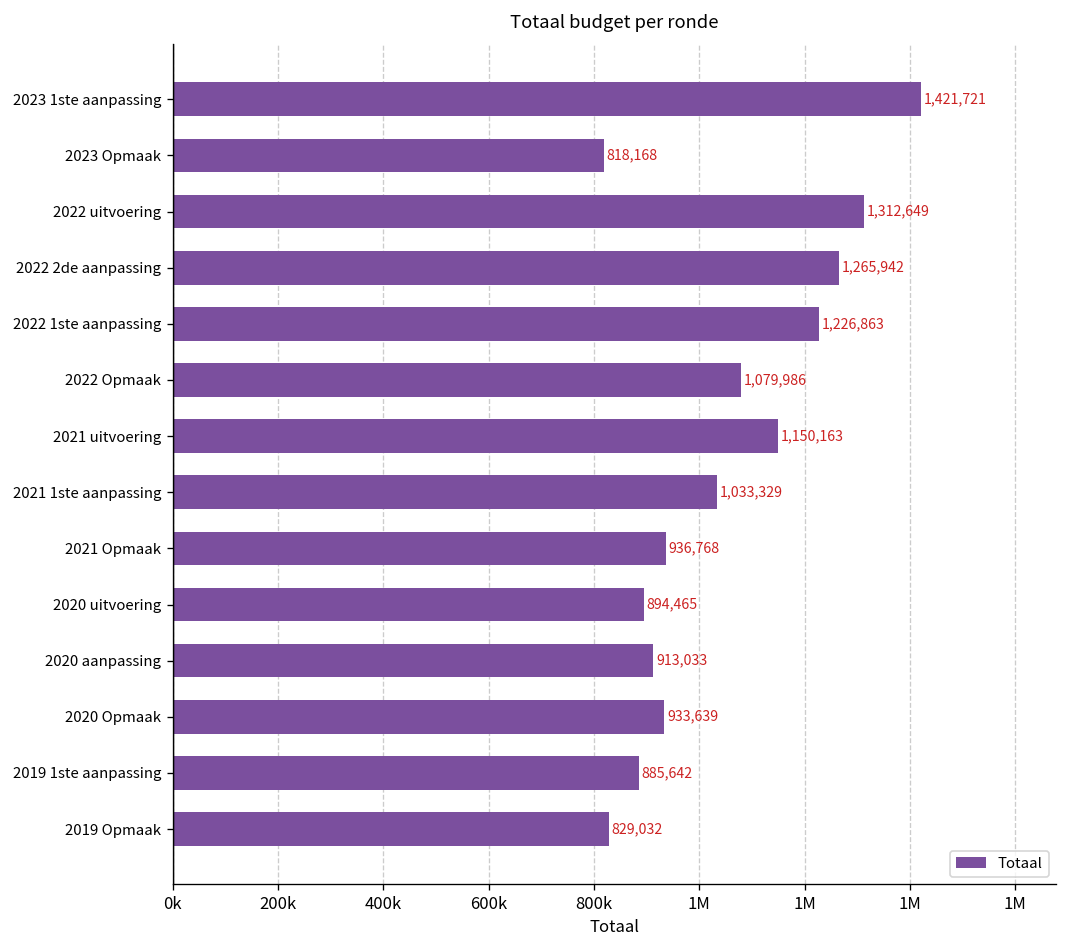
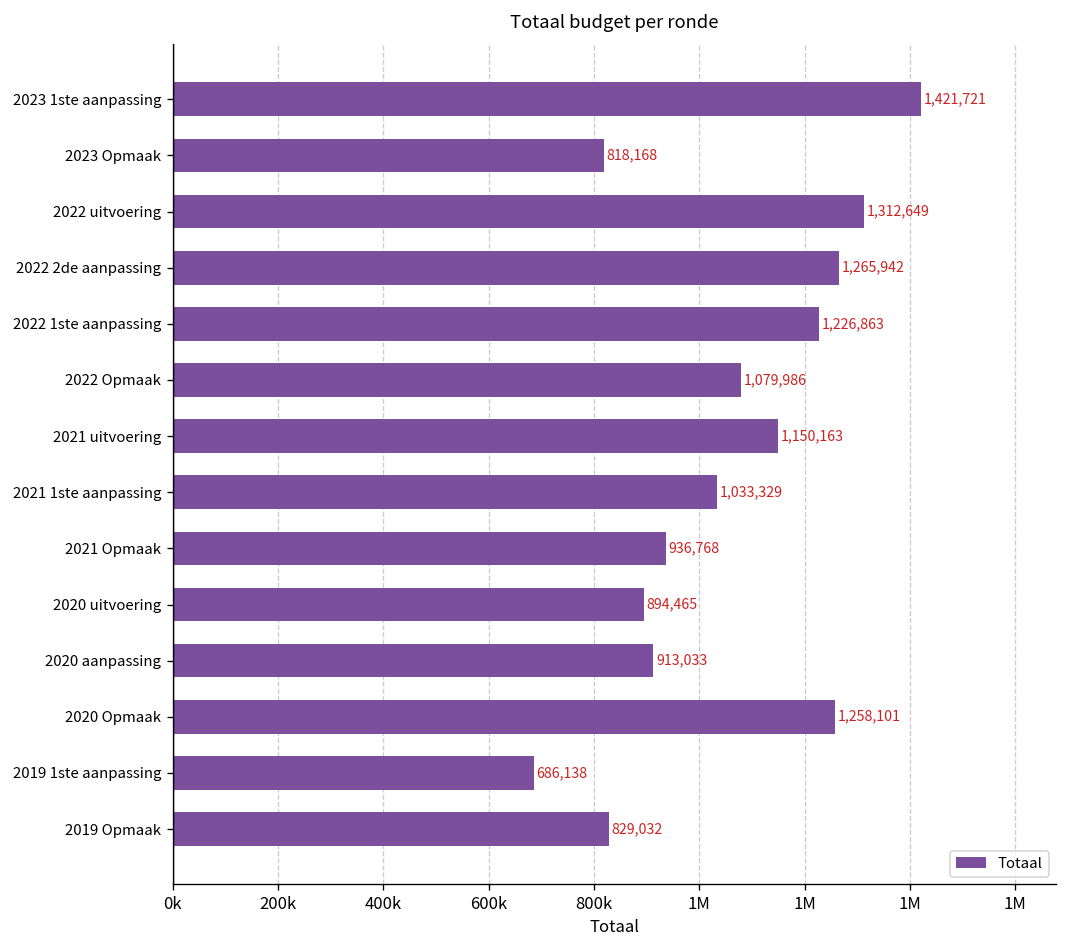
2020 Opmaak: 933,639 -> 1,258,101
2019 1ste aanpassing: 885,642 -> 686,138
